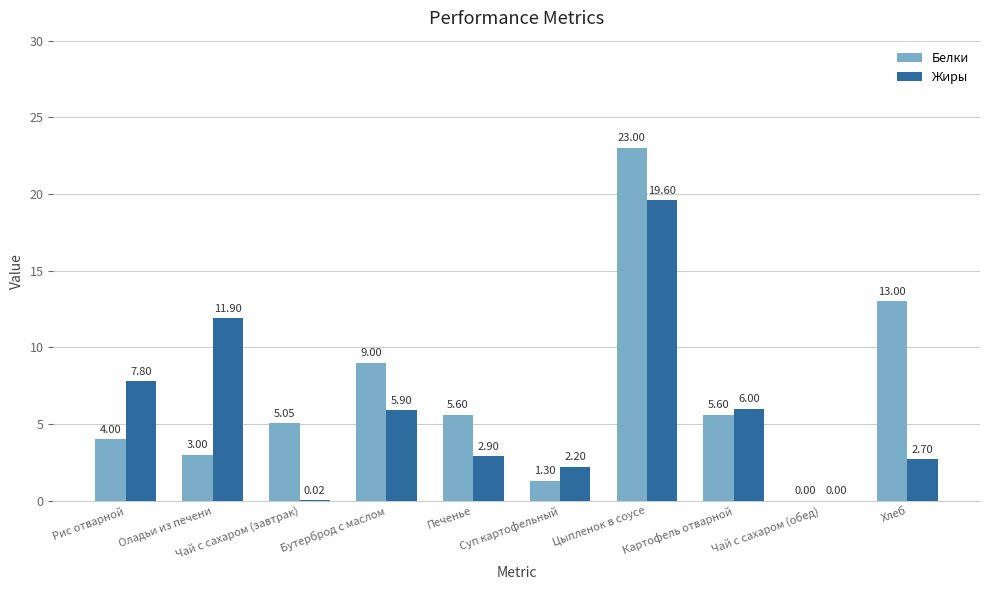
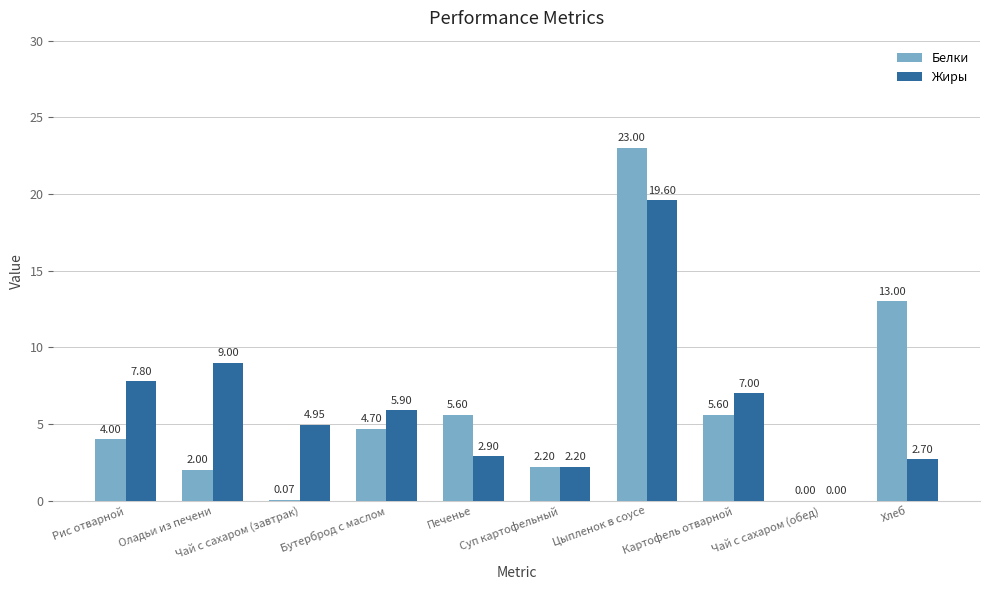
Белки, Оладьи из печени: 3.00 -> 2.00
Жиры, Оладьи из печени: 11.90 -> 9.00
Белки, Чай с сахаром (завтрак): 5.05 -> 0.07
Жиры, Чай с сахаром (завтрак): 0.02 -> 4.95
Белки, Бутерброд с маслом: 9.00 -> 4.70
Белки, Суп картофельный: 1.30 -> 2.20
Жиры, Картофель отварной: 6.00 -> 7.00
